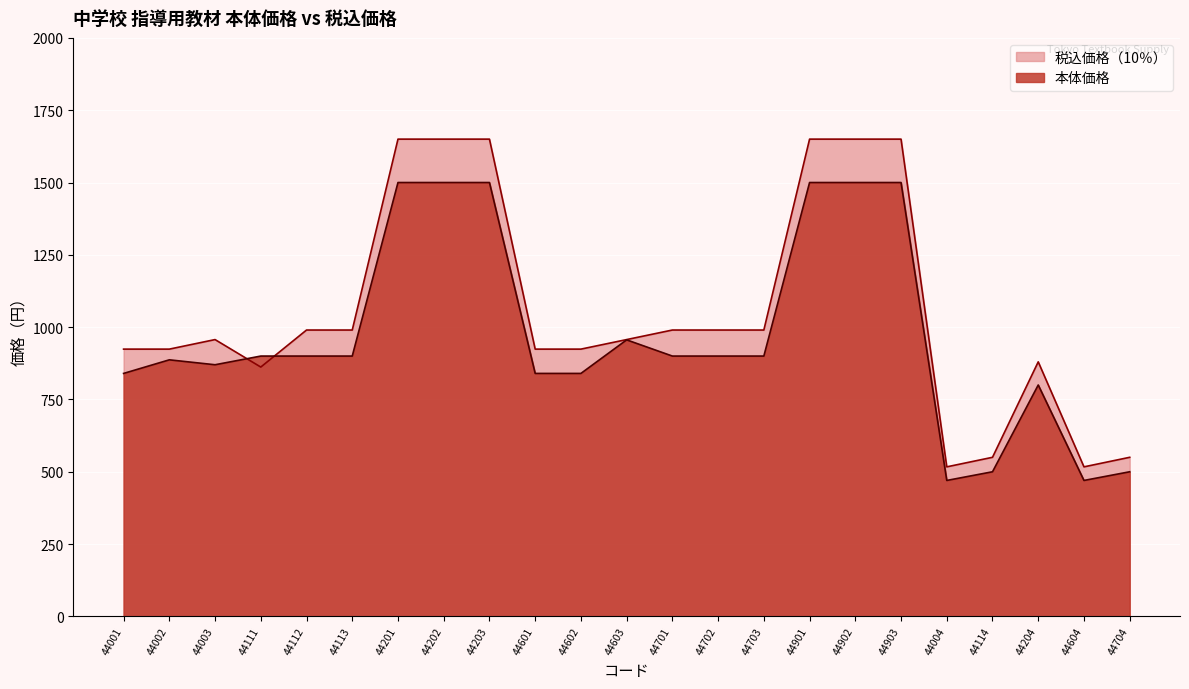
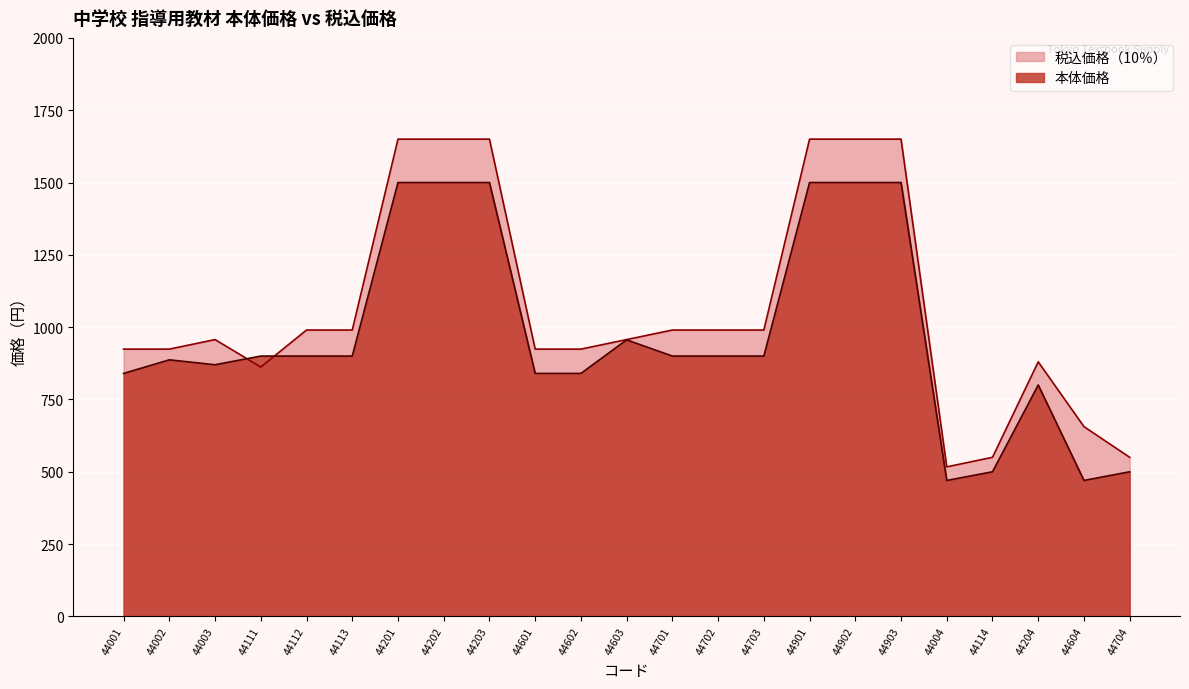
税込価格（10％）, 44604: 520 -> 660
